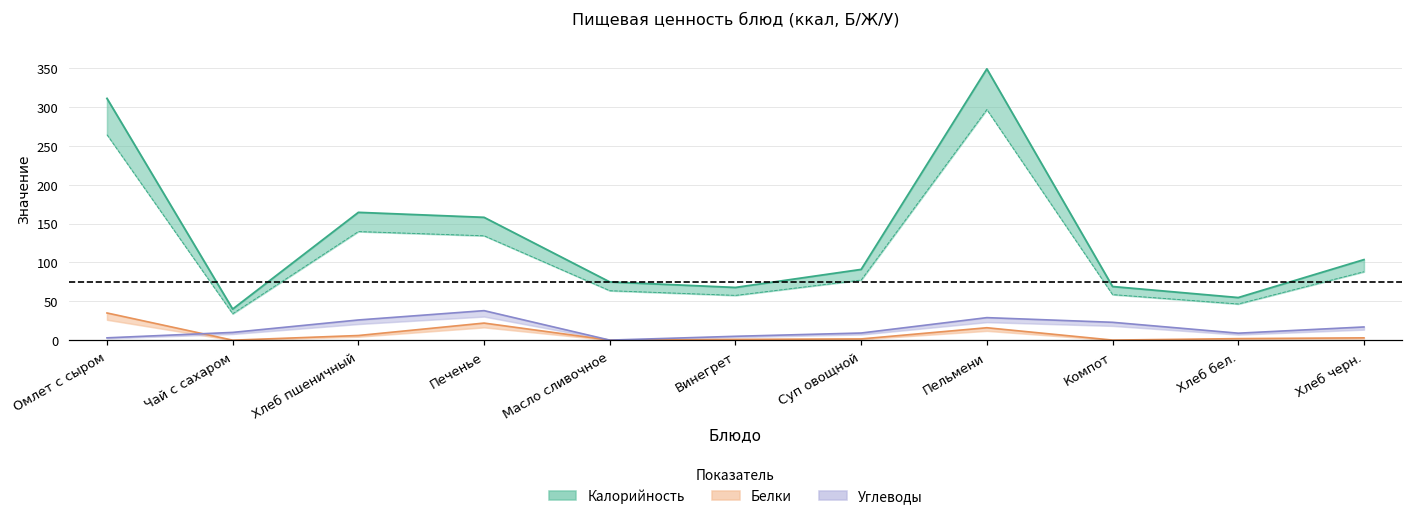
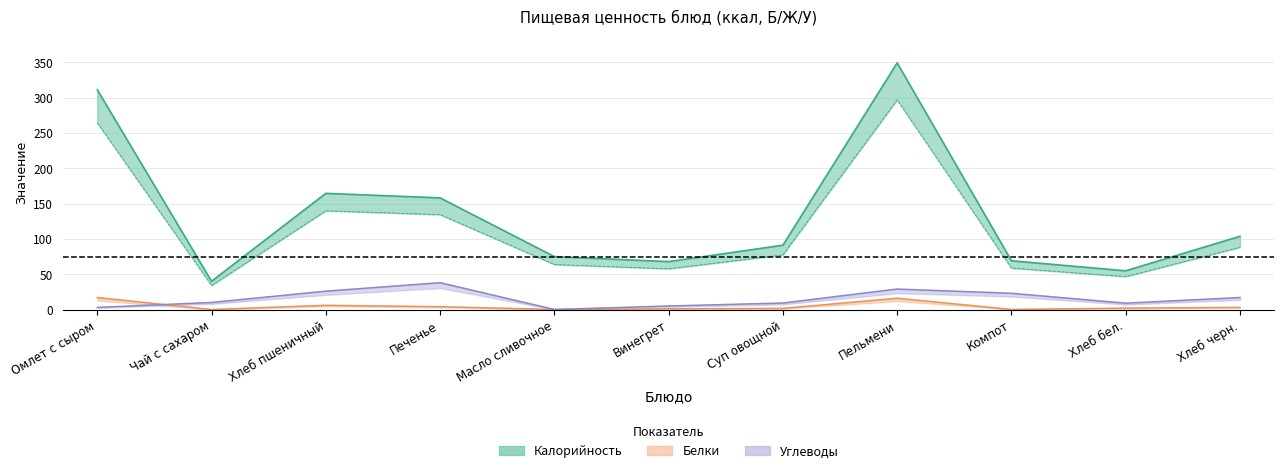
Белки, Омлет с сыром: 40 -> 20
Белки, Печенье: 20 -> 0
